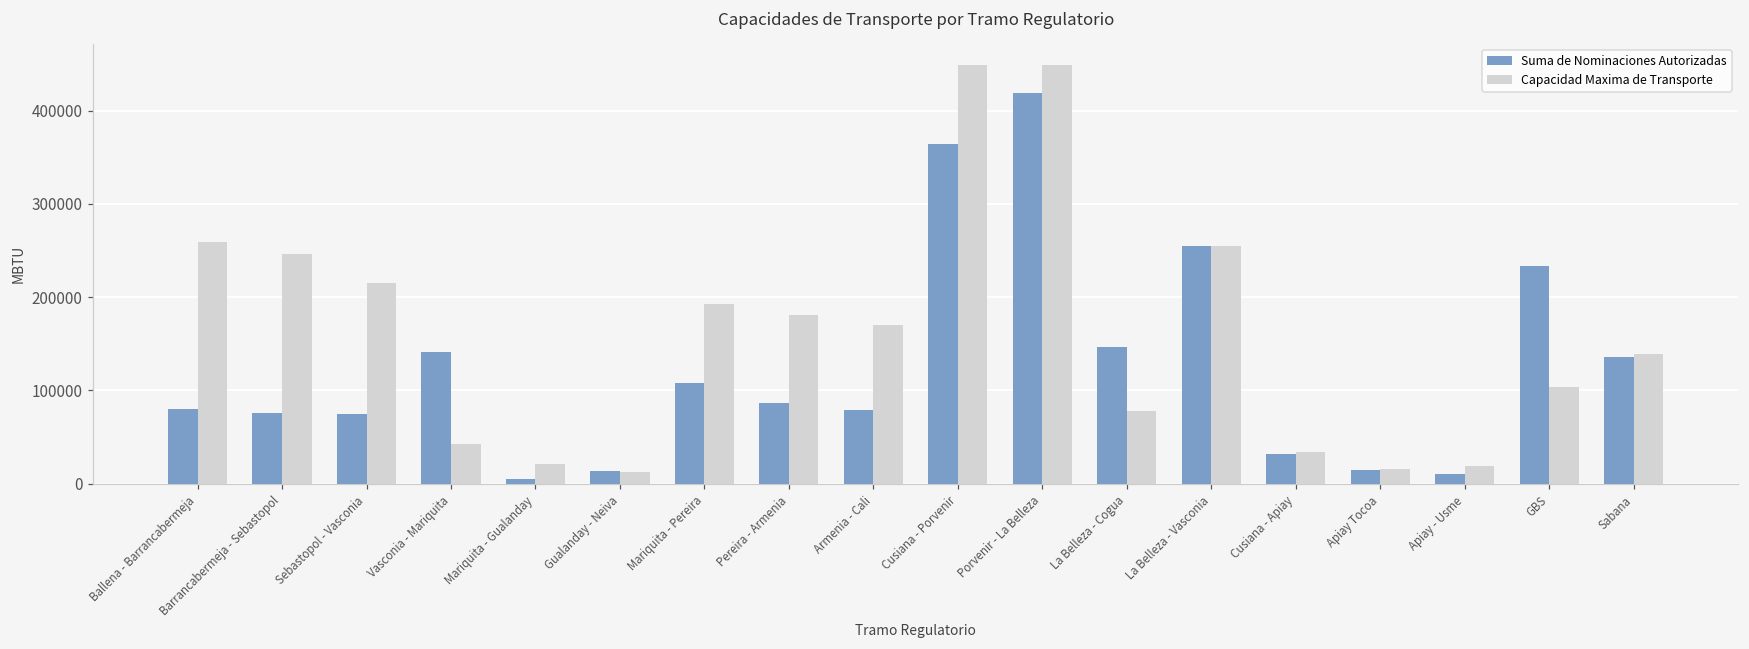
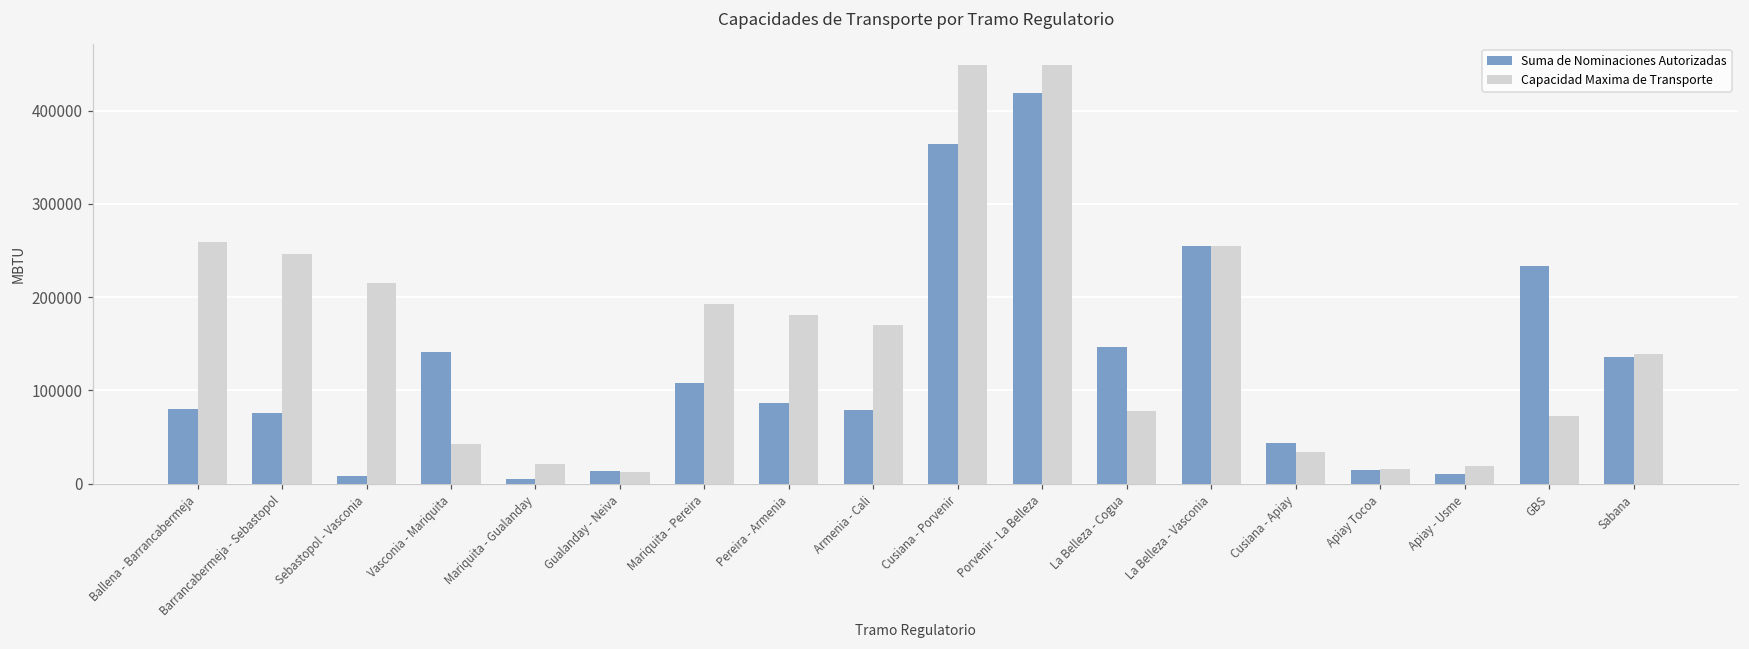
Suma de Nominaciones Autorizadas, Sebastopol - Vasconia: 70000 -> 10000
Suma de Nominaciones Autorizadas, Cusiana - Apiay: 30000 -> 40000
Capacidad Maxima de Transporte, GBS: 100000 -> 70000
